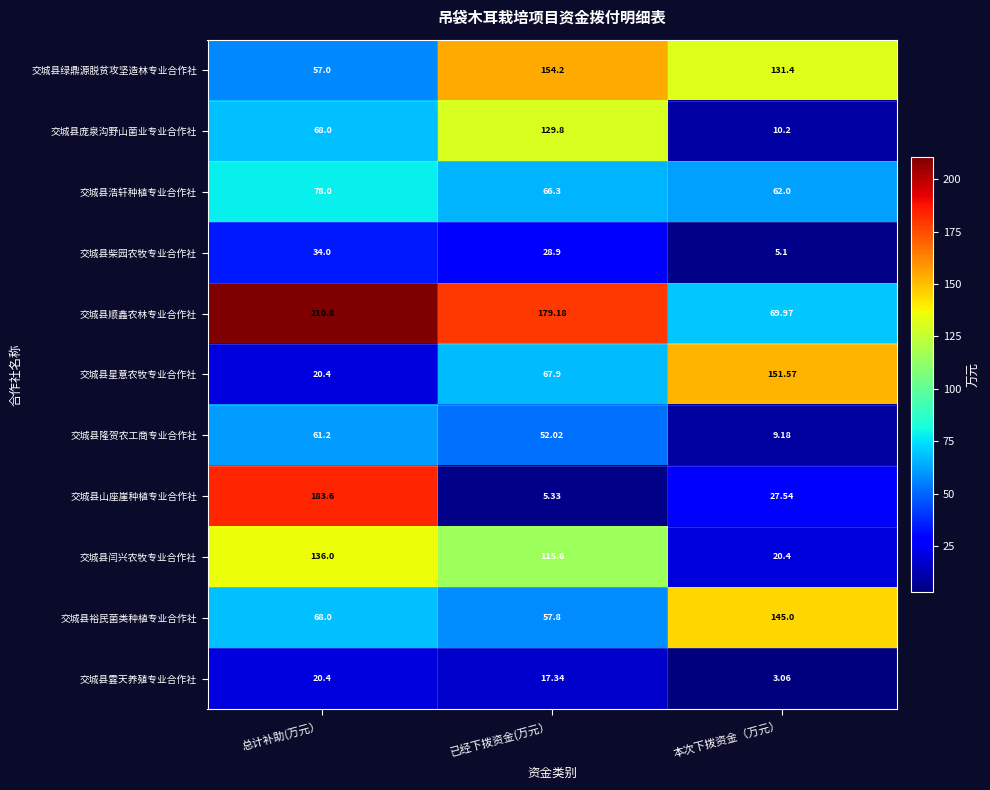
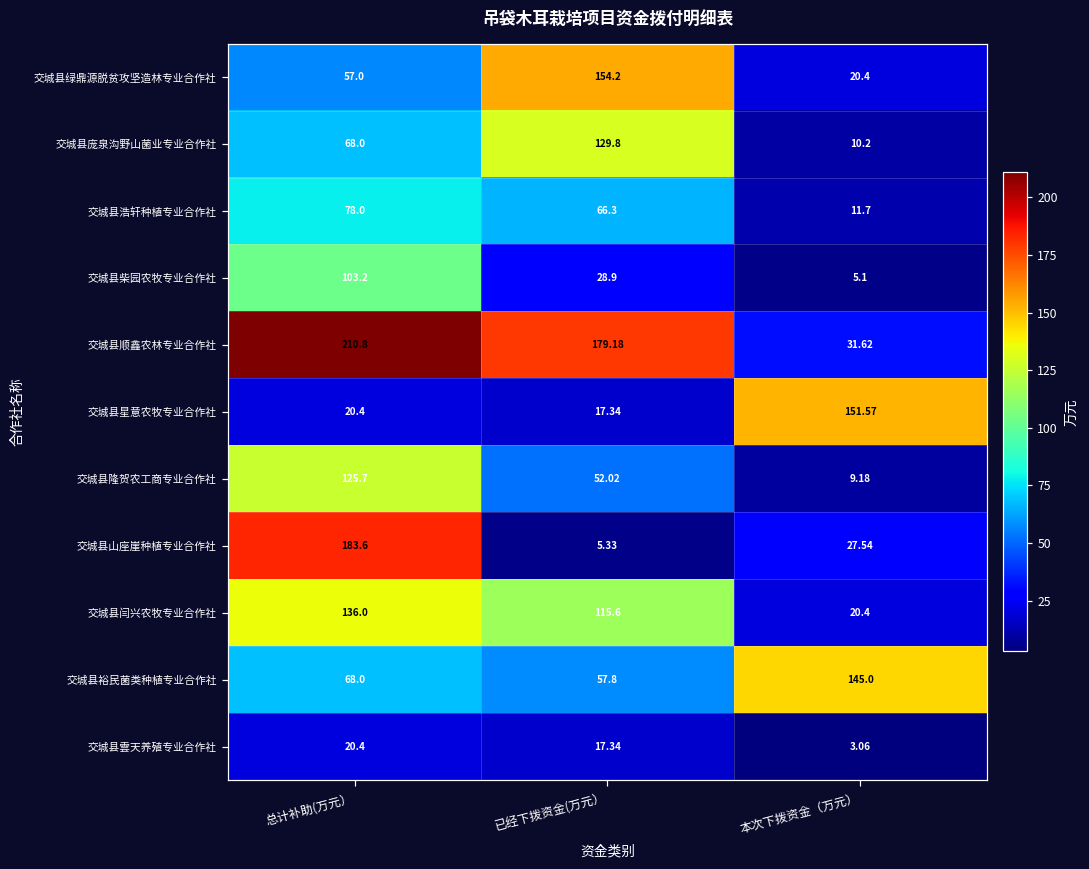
交城县绿鼎源脱贫攻坚造林专业合作社, 本次下拨资金（万元）: 131.4 -> 20.4
交城县浩轩种植专业合作社, 本次下拨资金（万元）: 62.0 -> 11.7
交城县柴园农牧专业合作社, 总计补助(万元）: 34.0 -> 103.2
交城县顺鑫农林专业合作社, 本次下拨资金（万元）: 69.97 -> 31.62
交城县星意农牧专业合作社, 已经下拨资金(万元）: 67.9 -> 17.34
交城县隆贺农工商专业合作社, 总计补助(万元）: 61.2 -> 125.7
